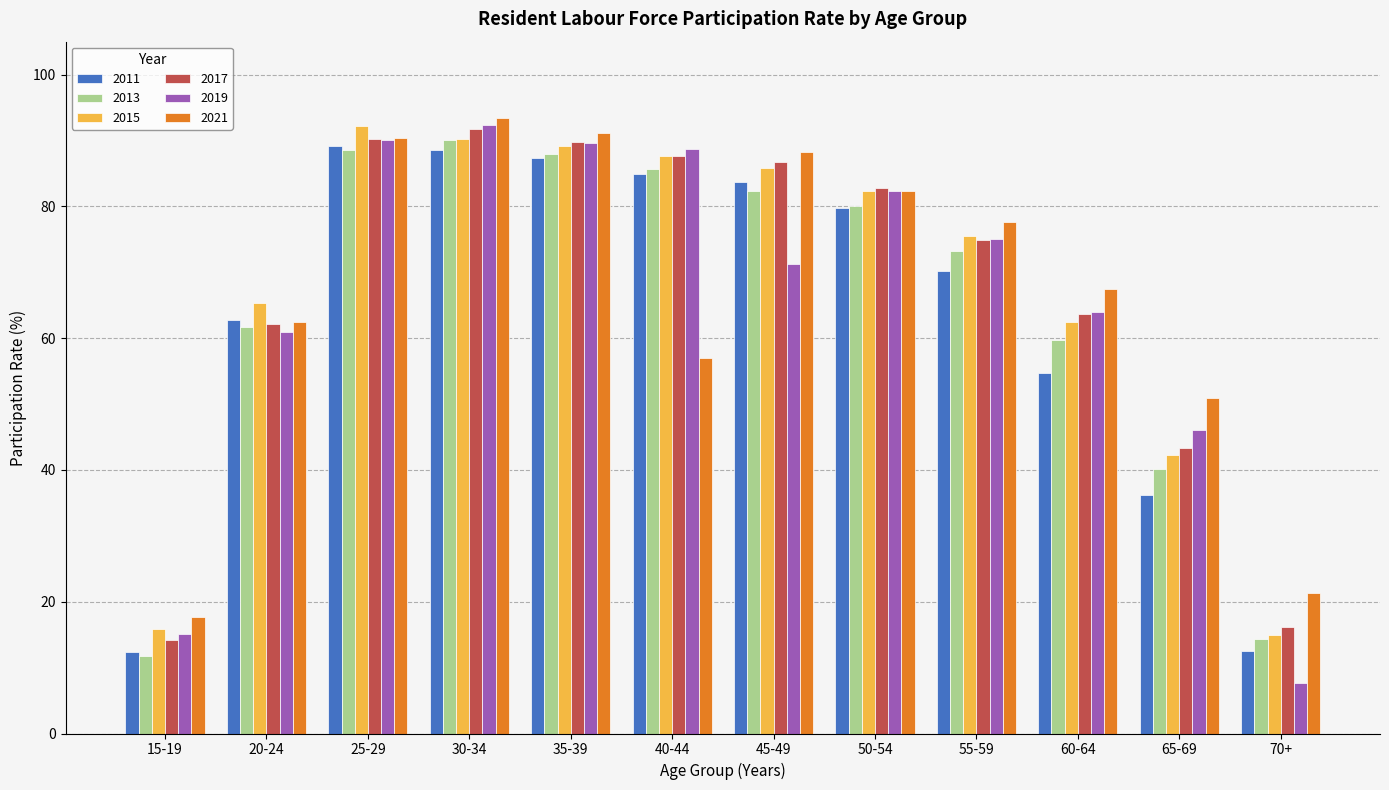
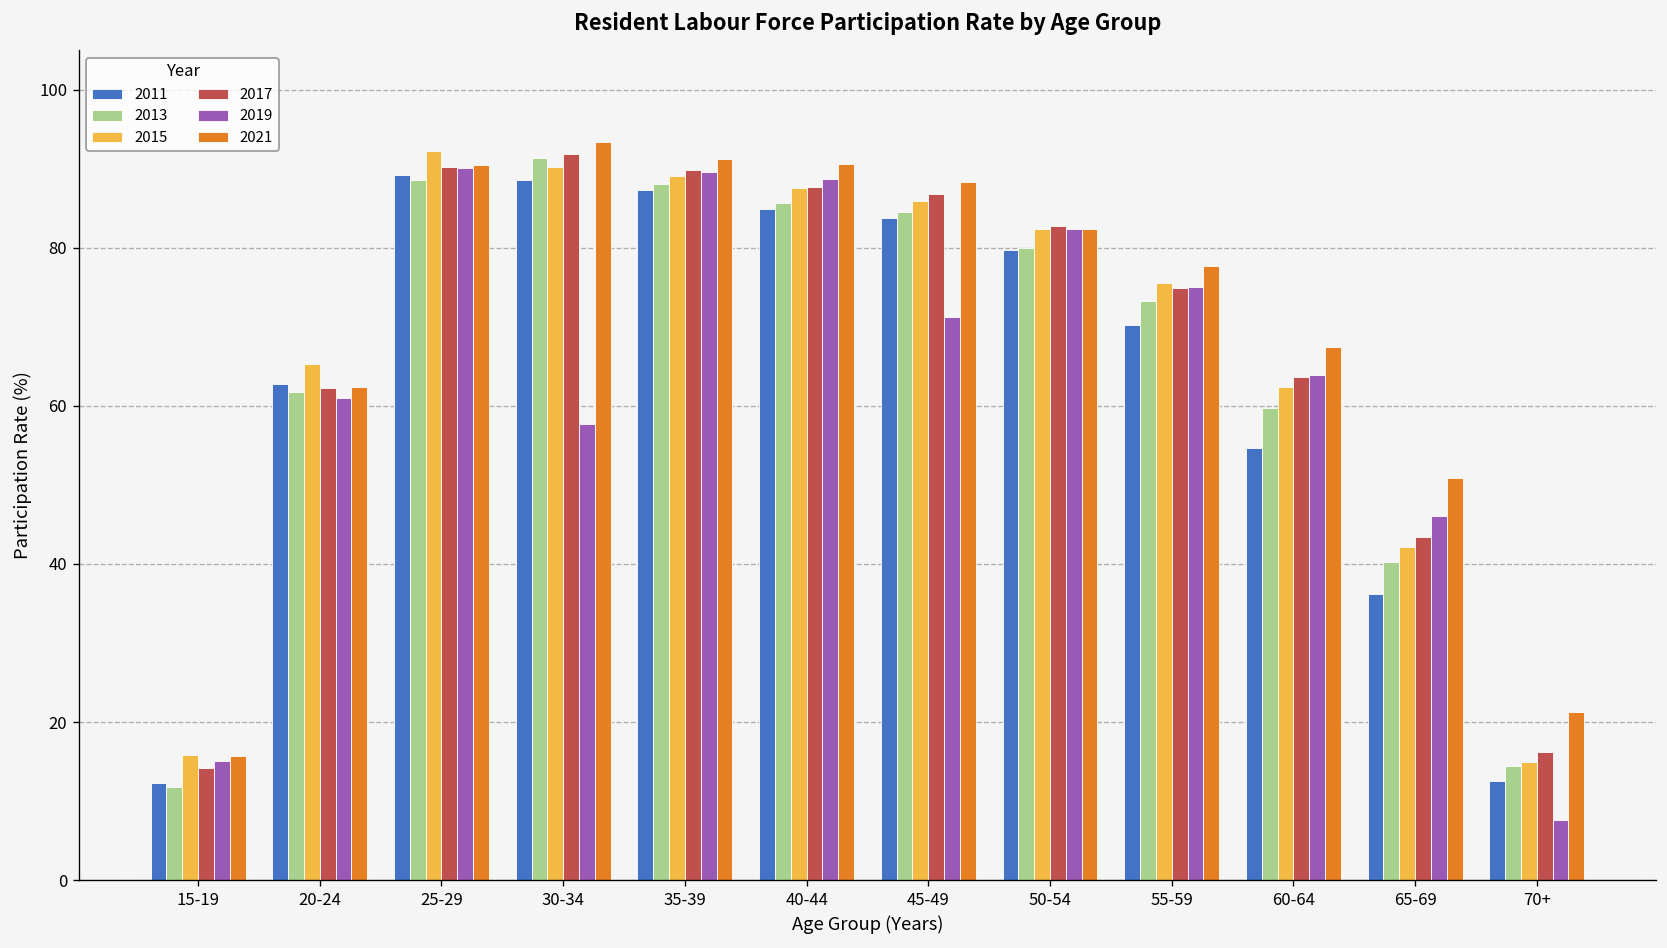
2021, 15-19: 18 -> 16
2013, 30-34: 90 -> 91
2019, 30-34: 92 -> 58
2021, 40-44: 57 -> 91
2013, 45-49: 82 -> 85
